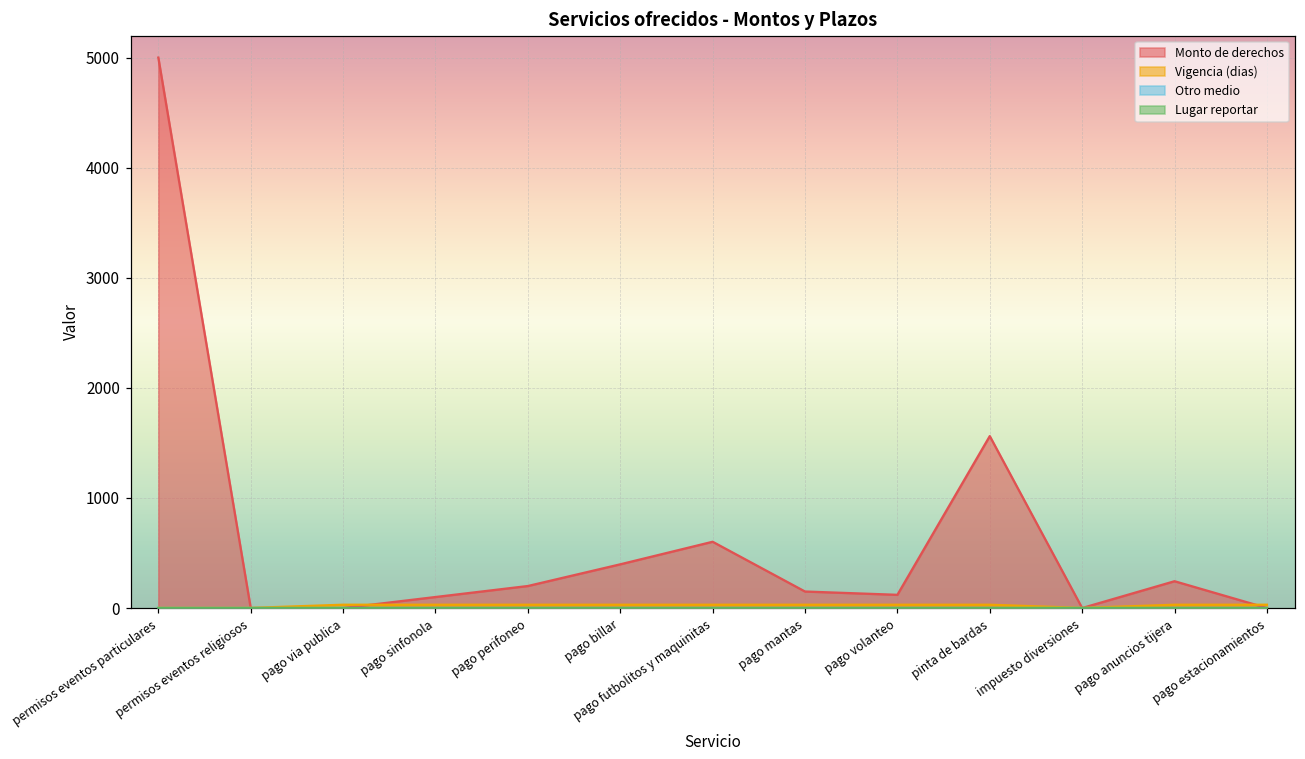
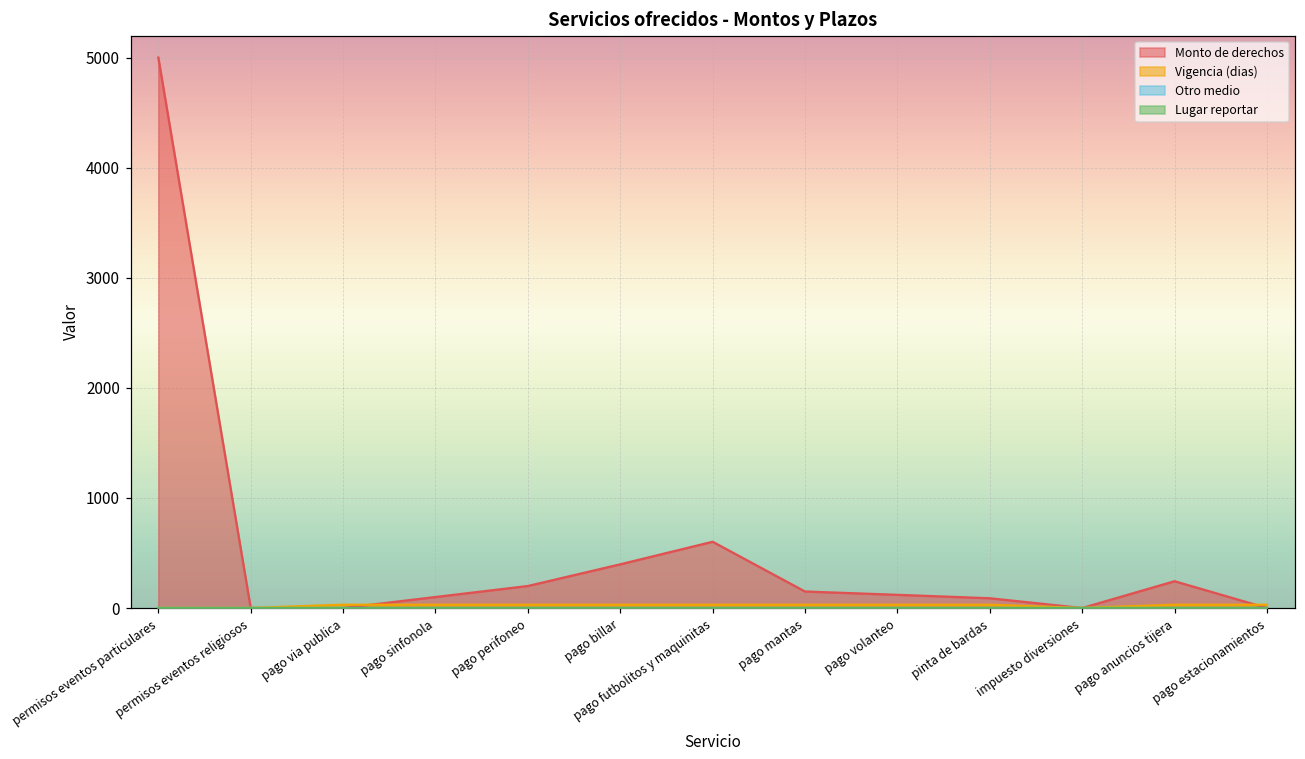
Monto de derechos, pinta de bardas: 1560 -> 90
